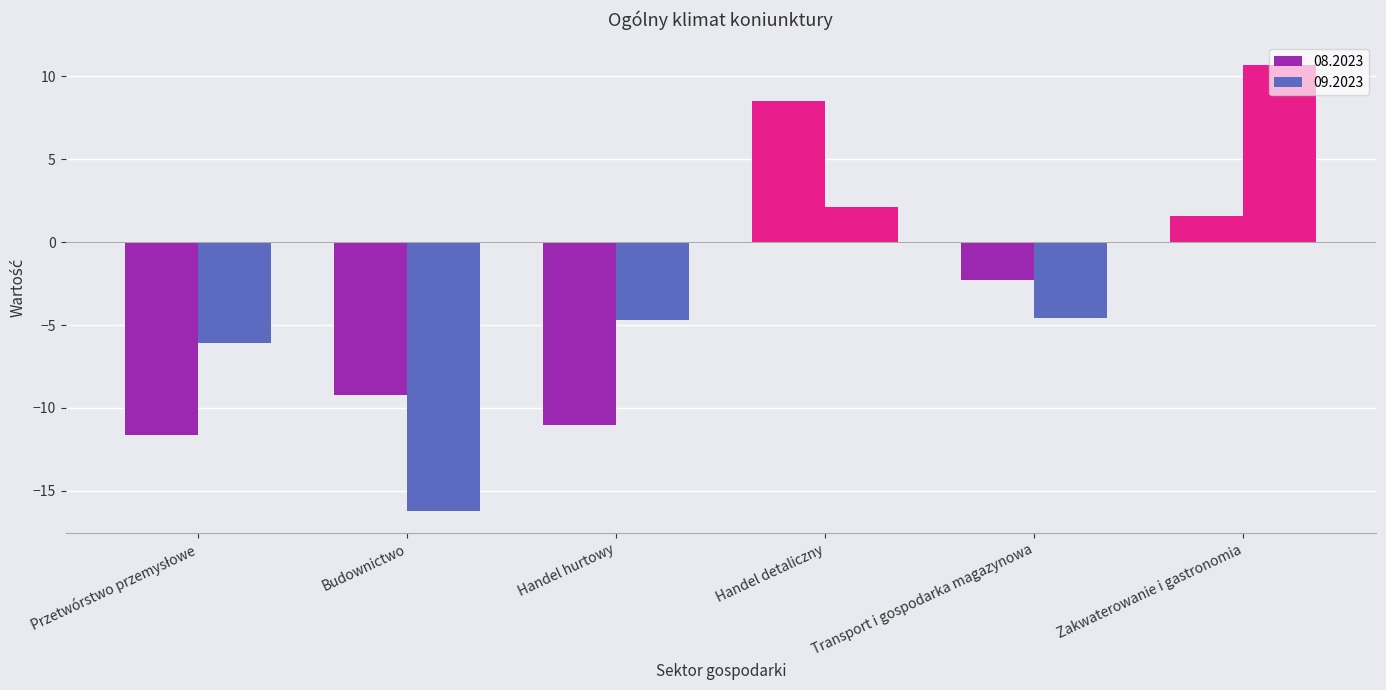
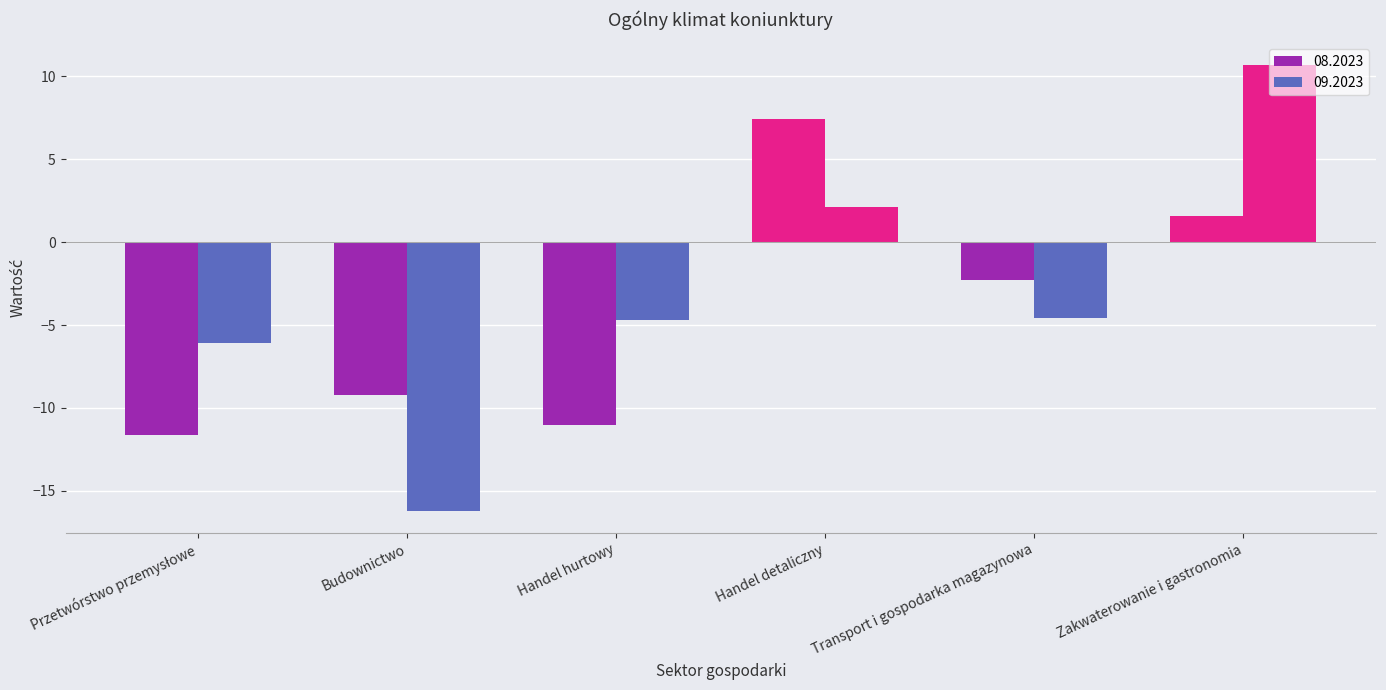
08.2023, Handel detaliczny: 8.5 -> 7.4
